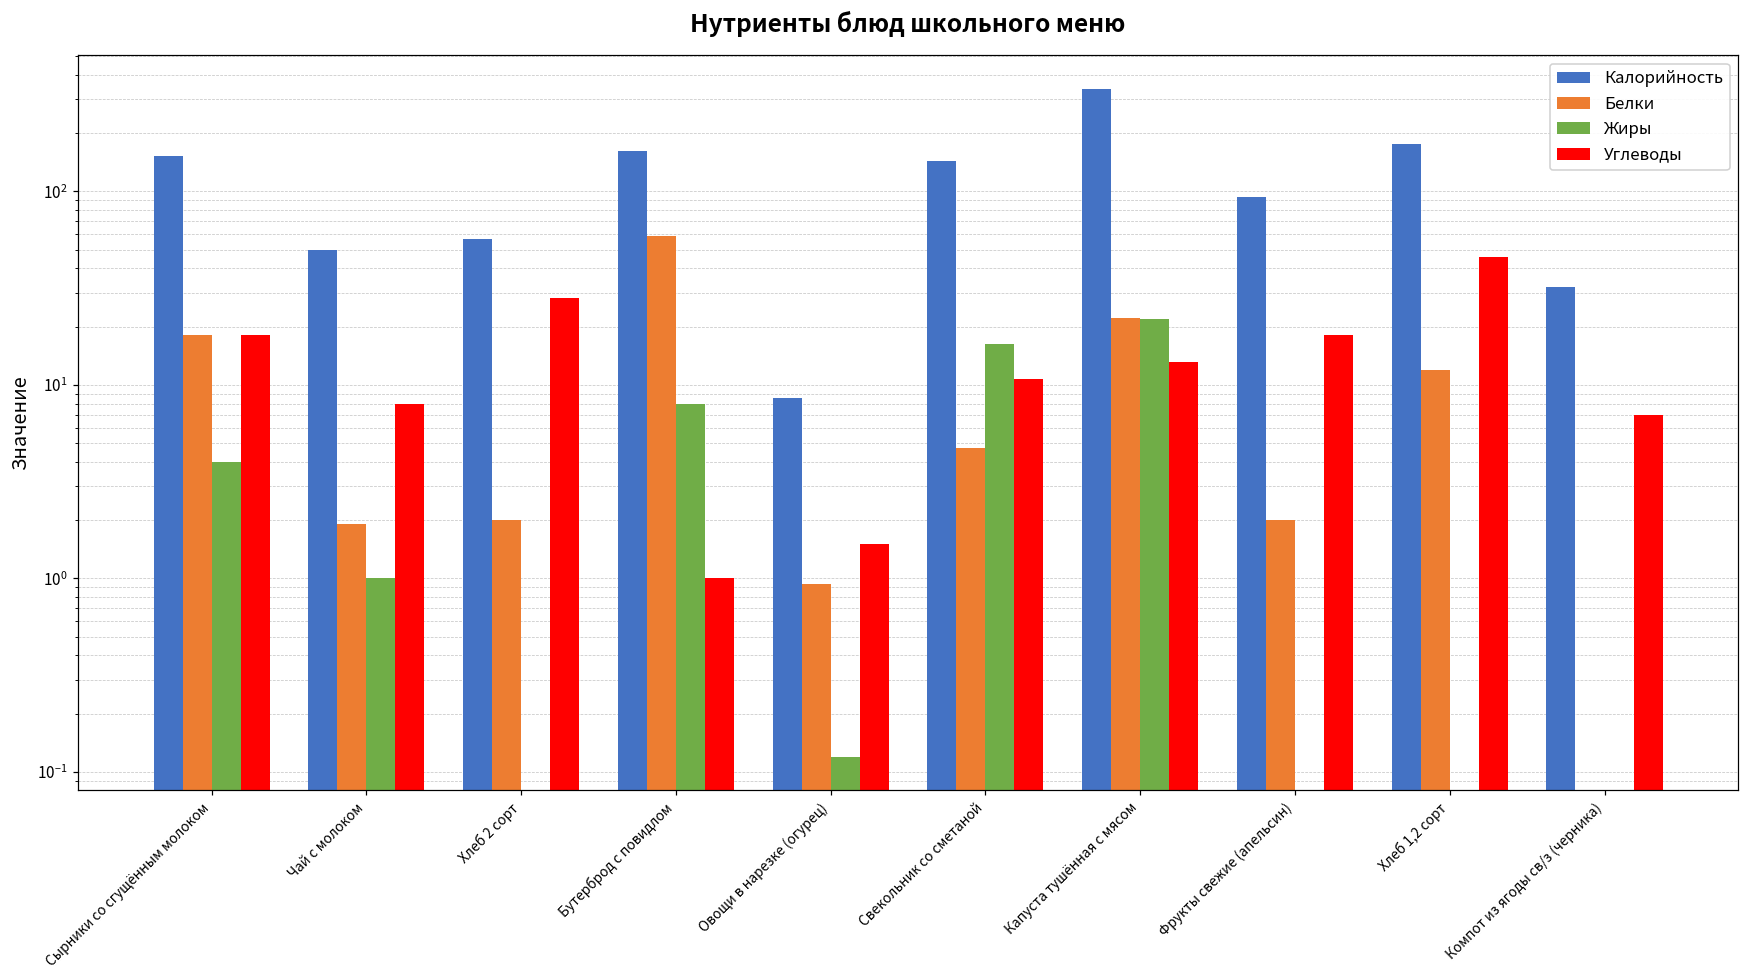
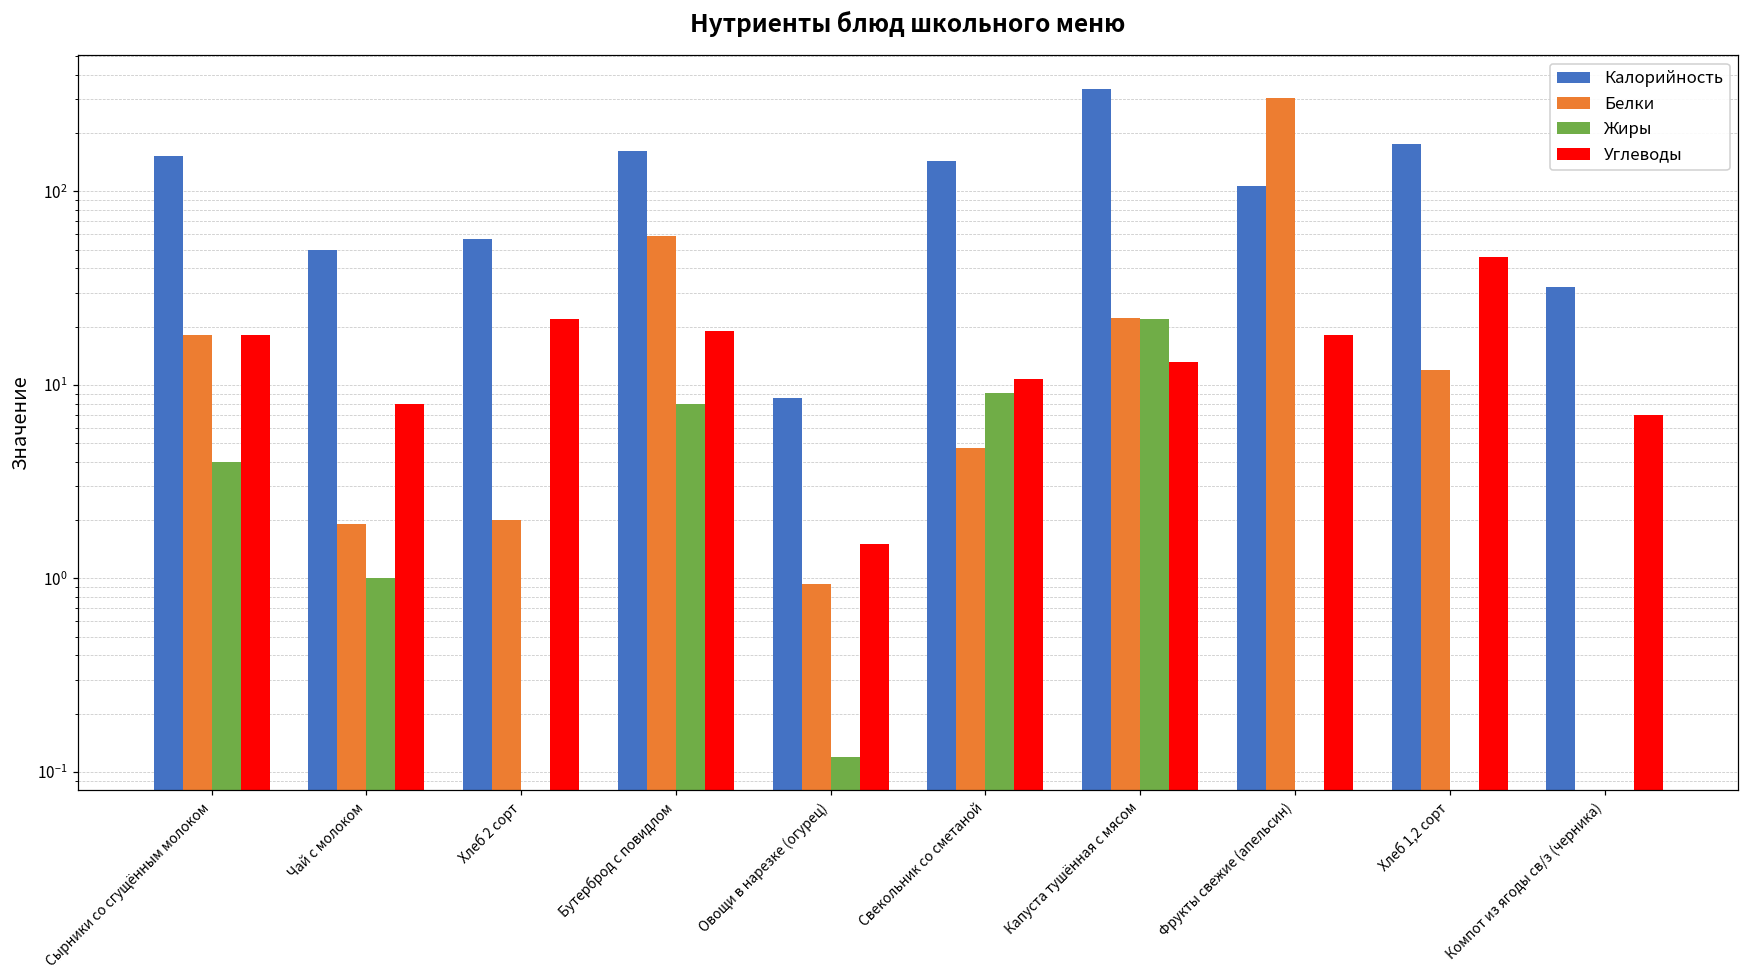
Углеводы, Хлеб 2 сорт: 28 -> 22
Углеводы, Бутерброд с повидлом: 1 -> 19
Жиры, Свекольник со сметаной: 16 -> 9
Калорийность, Фрукты свежие (апельсин): 90 -> 110
Белки, Фрукты свежие (апельсин): 2 -> 300
